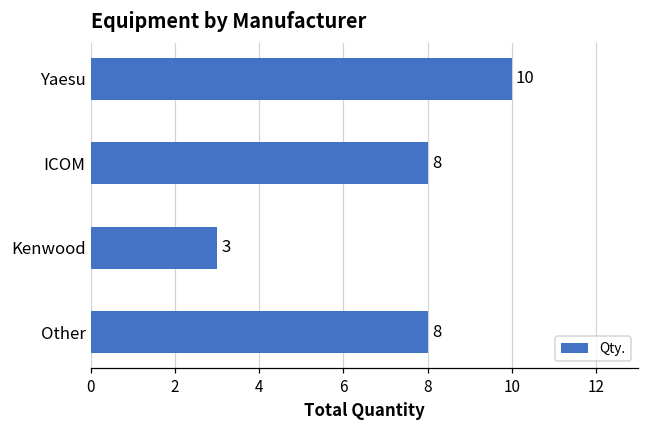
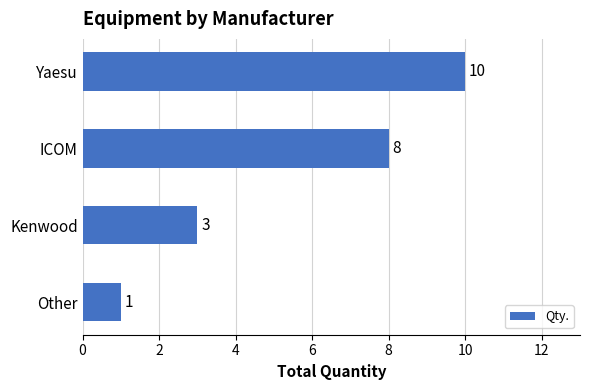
Other: 8 -> 1
